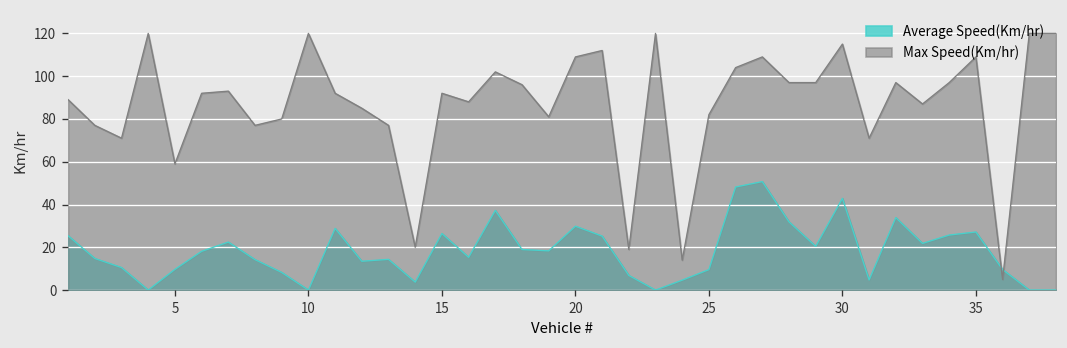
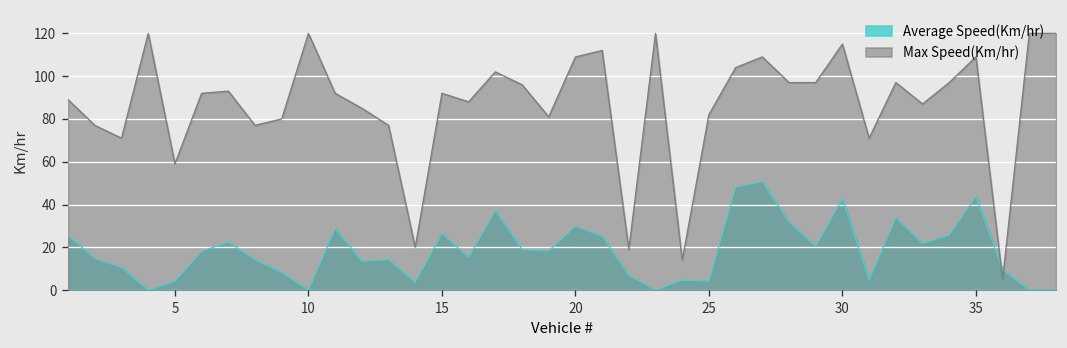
Average Speed(Km/hr), 5: 10 -> 4
Average Speed(Km/hr), 25: 10 -> 4
Average Speed(Km/hr), 35: 27 -> 44
